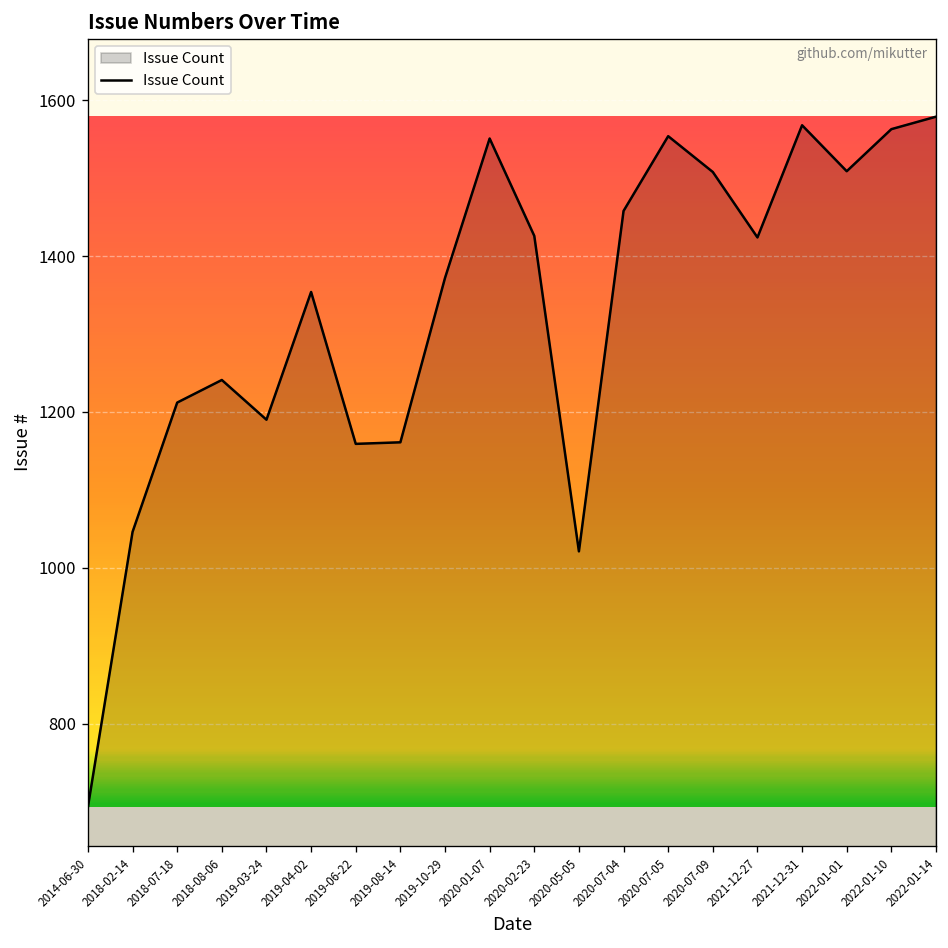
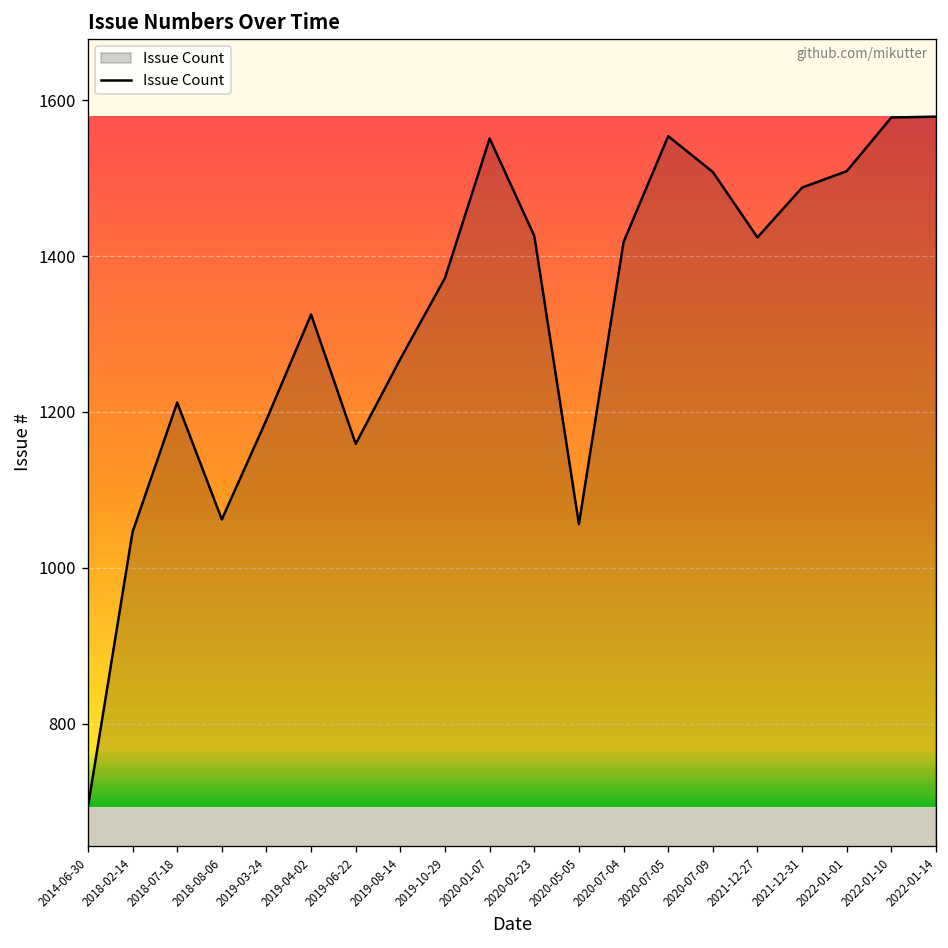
2018-08-06: 1240 -> 1060
2019-04-02: 1350 -> 1330
2019-08-14: 1160 -> 1270
2020-05-05: 1020 -> 1060
2020-07-04: 1460 -> 1420
2021-12-31: 1570 -> 1490
2022-01-10: 1560 -> 1580
